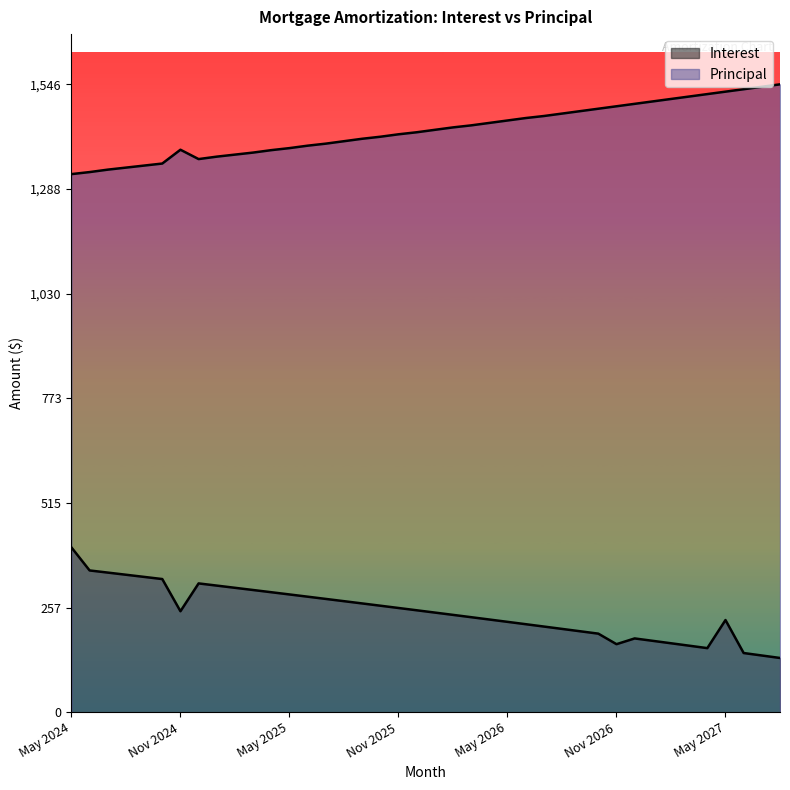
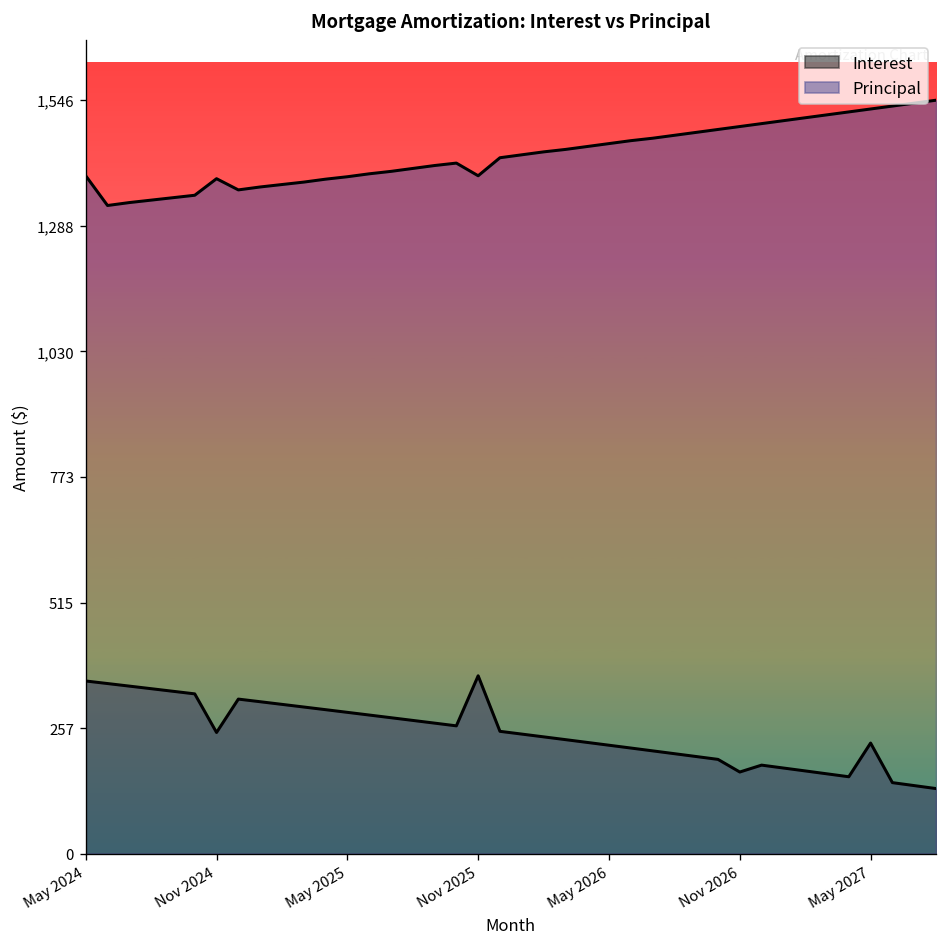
Interest, May 2024: 410 -> 350
Principal, May 2024: 1,330 -> 1,390
Interest, Nov 2025: 260 -> 370
Principal, Nov 2025: 1,420 -> 1,390
